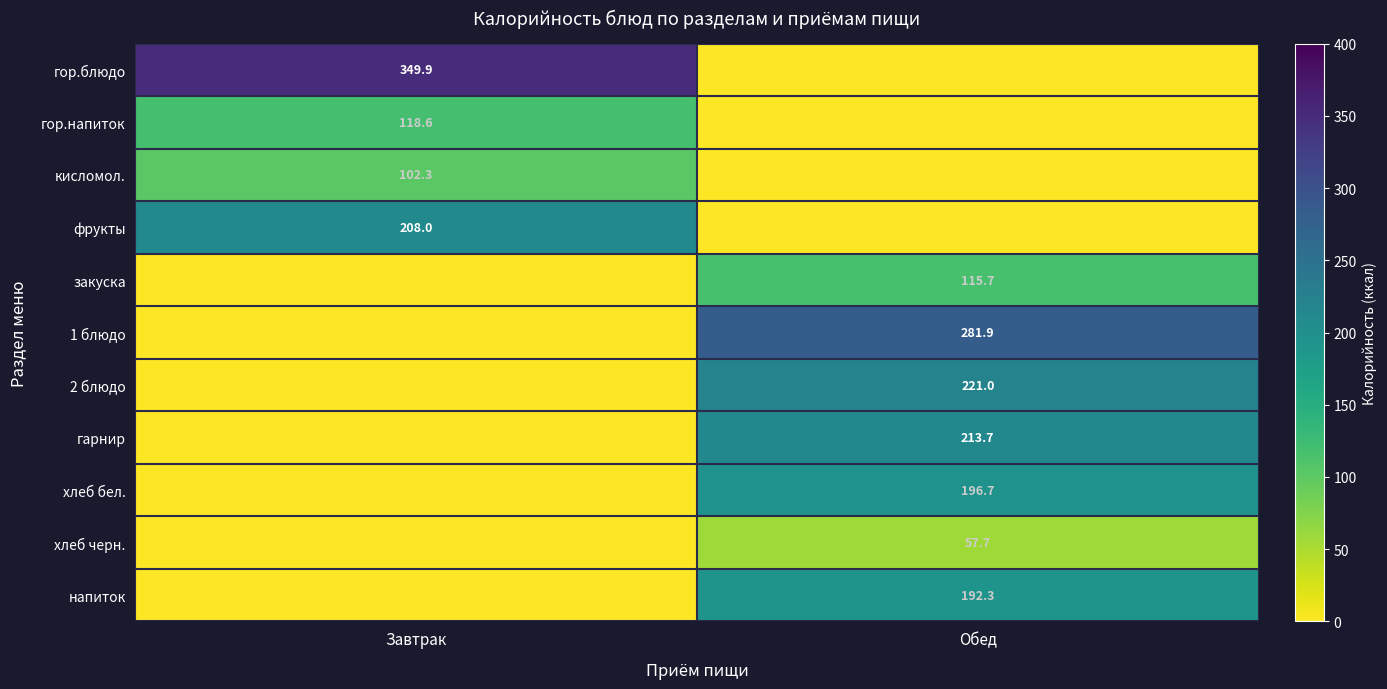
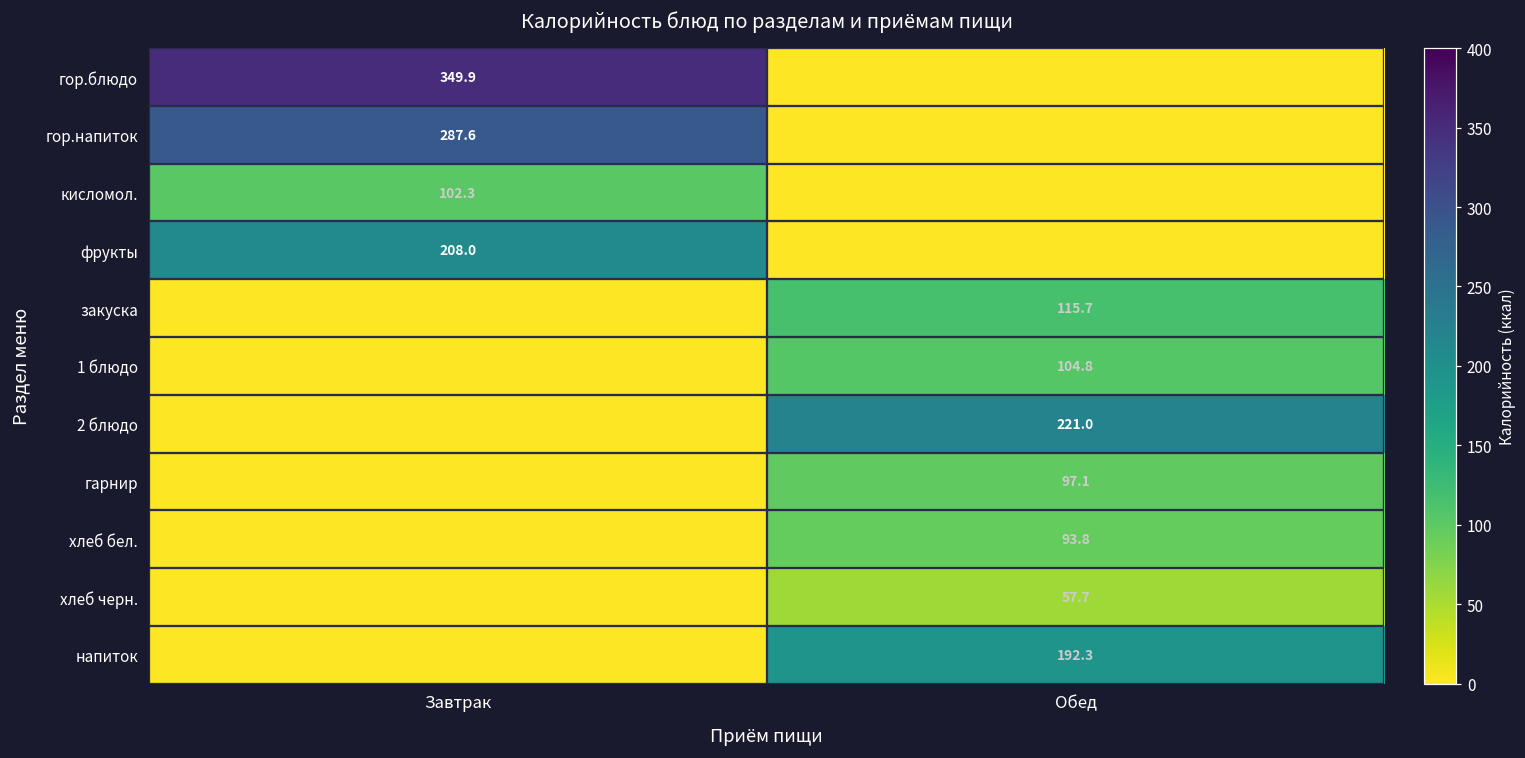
гор.напиток, Завтрак: 118.6 -> 287.6
1 блюдо, Обед: 281.9 -> 104.8
гарнир, Обед: 213.7 -> 97.1
хлеб бел., Обед: 196.7 -> 93.8
